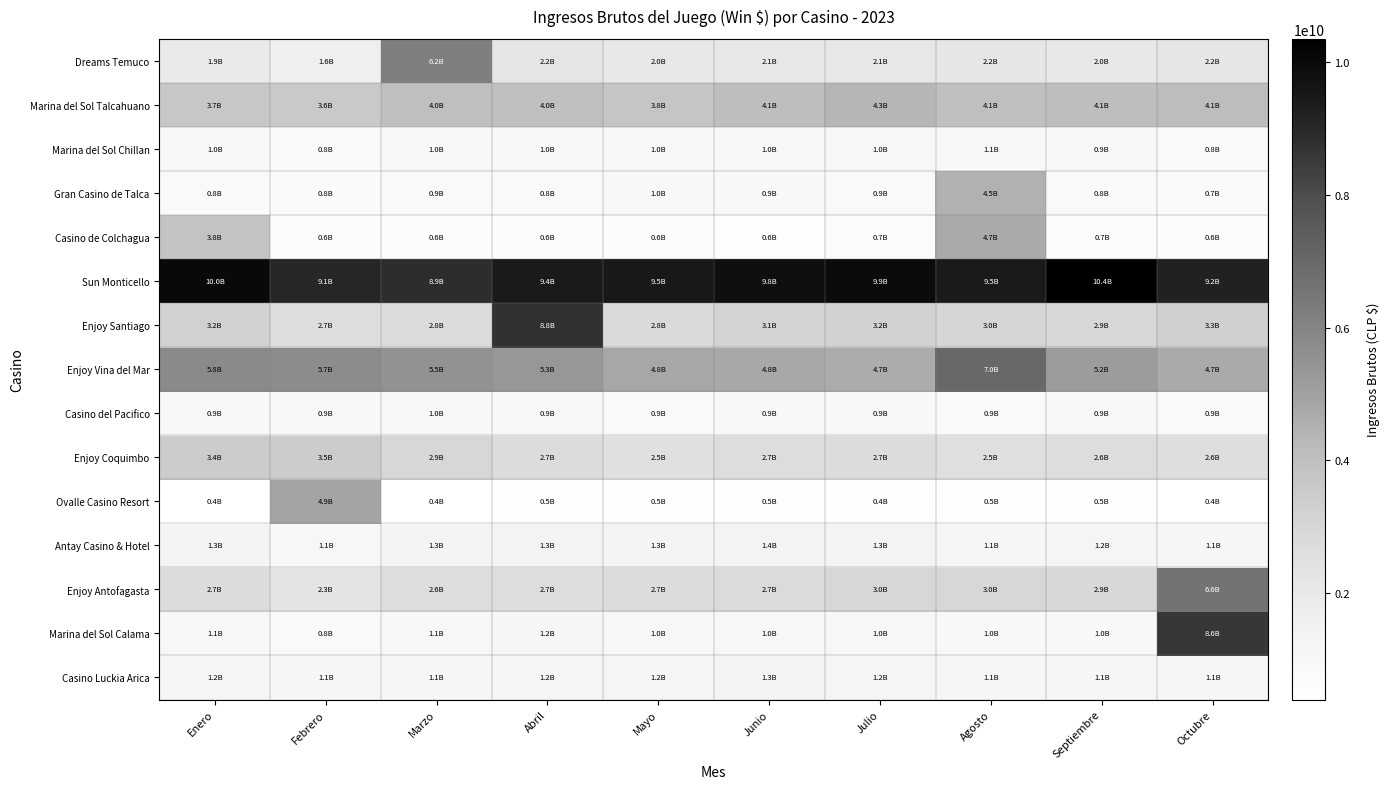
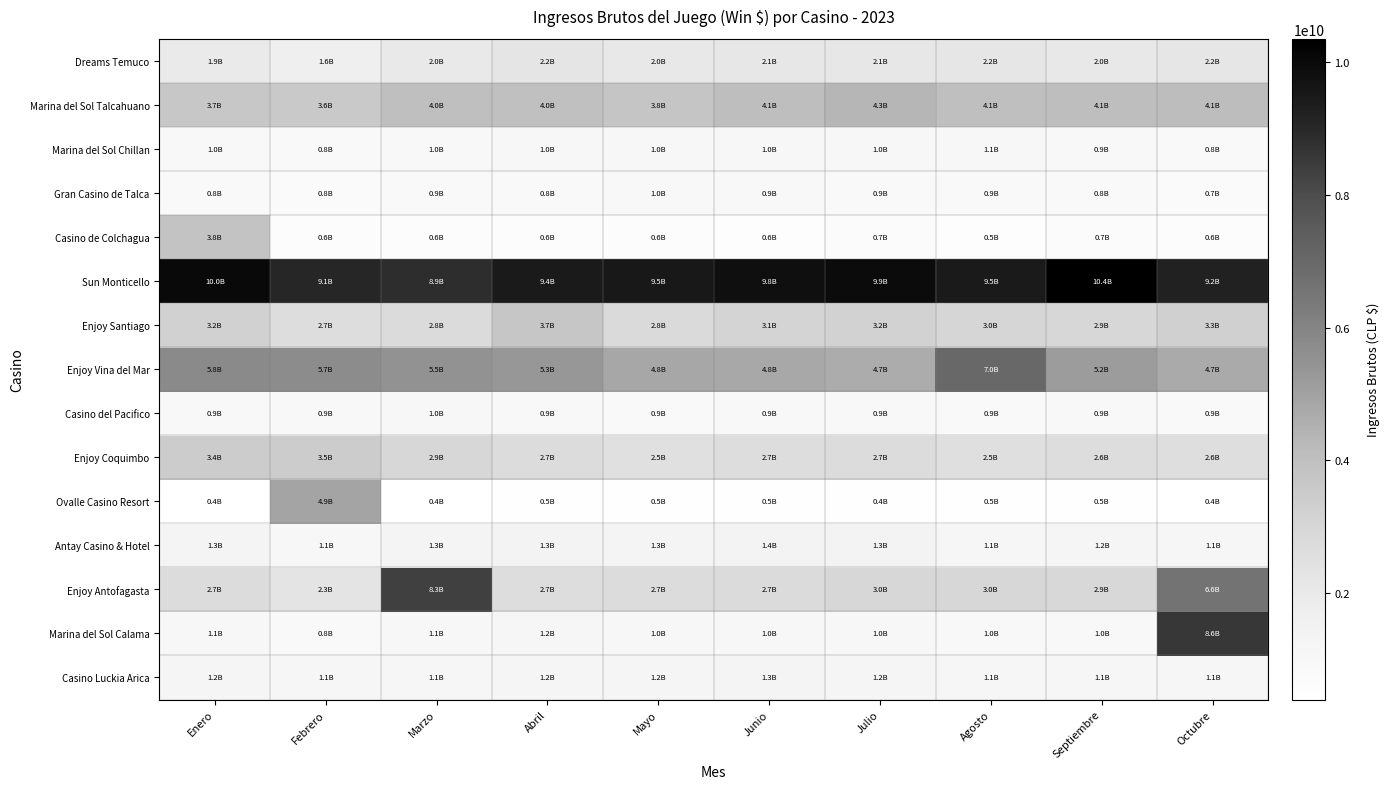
Dreams Temuco, Marzo: 6.2B -> 2.0B
Gran Casino de Talca, Agosto: 4.5B -> 0.9B
Casino de Colchagua, Agosto: 4.7B -> 0.5B
Enjoy Santiago, Abril: 8.8B -> 3.7B
Enjoy Antofagasta, Marzo: 2.6B -> 8.3B
